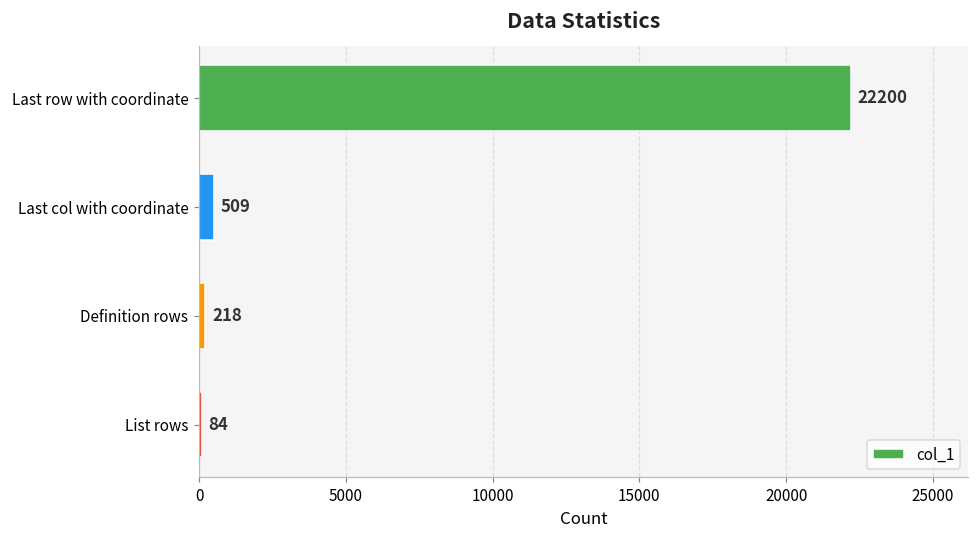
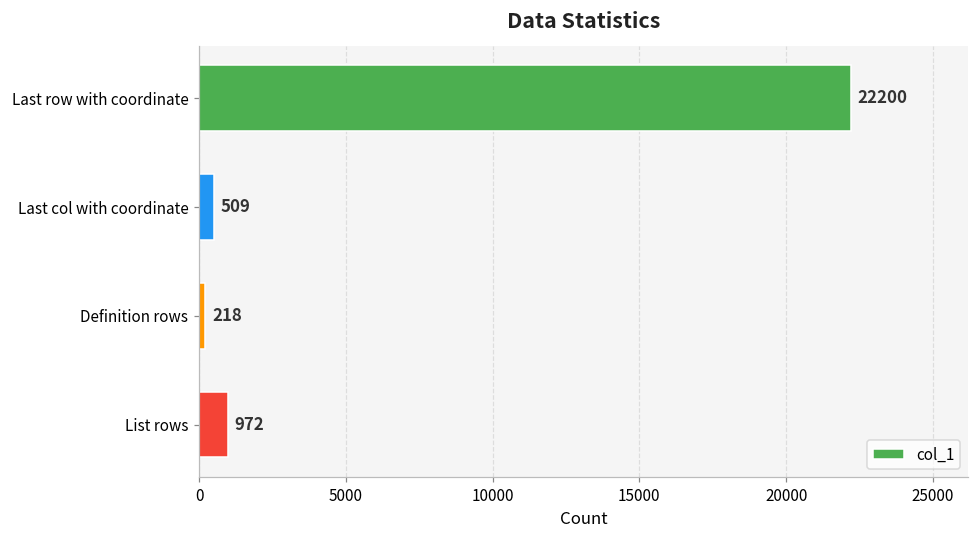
List rows: 84 -> 972
